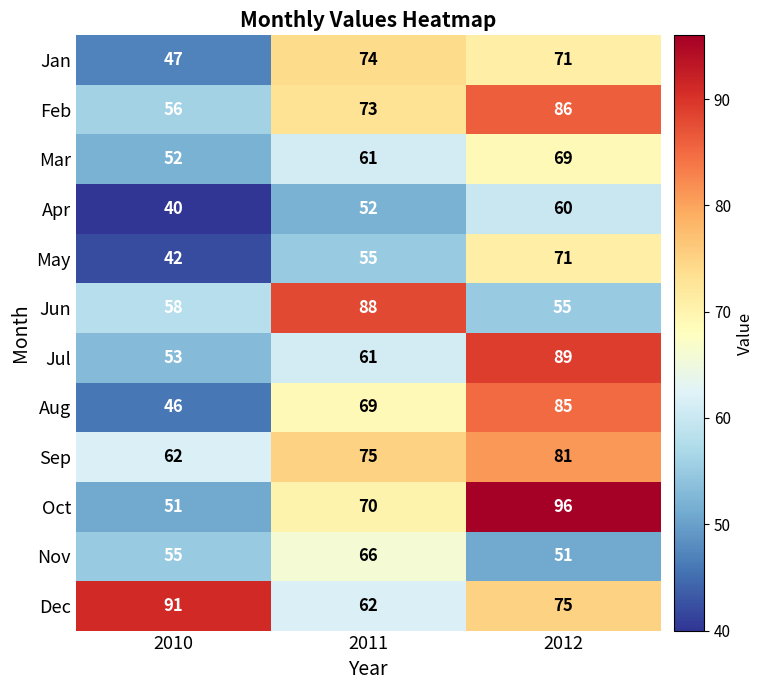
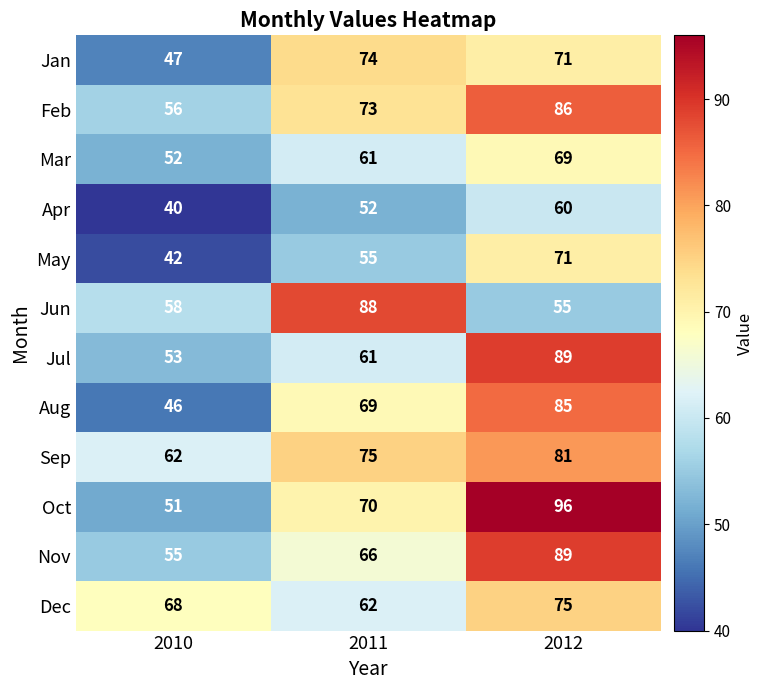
Nov, 2012: 51 -> 89
Dec, 2010: 91 -> 68
